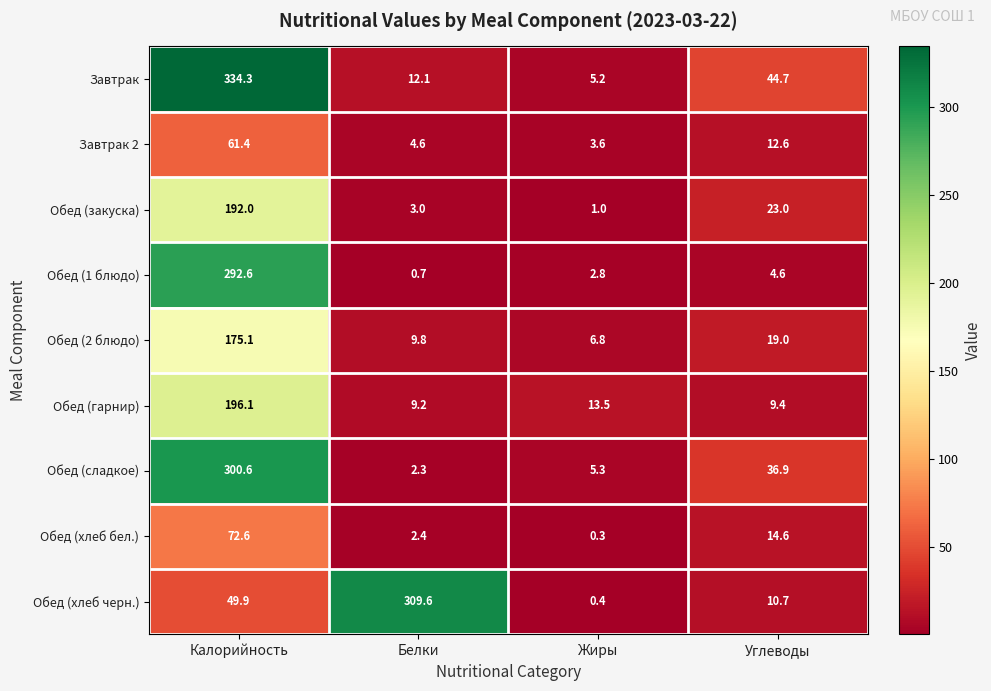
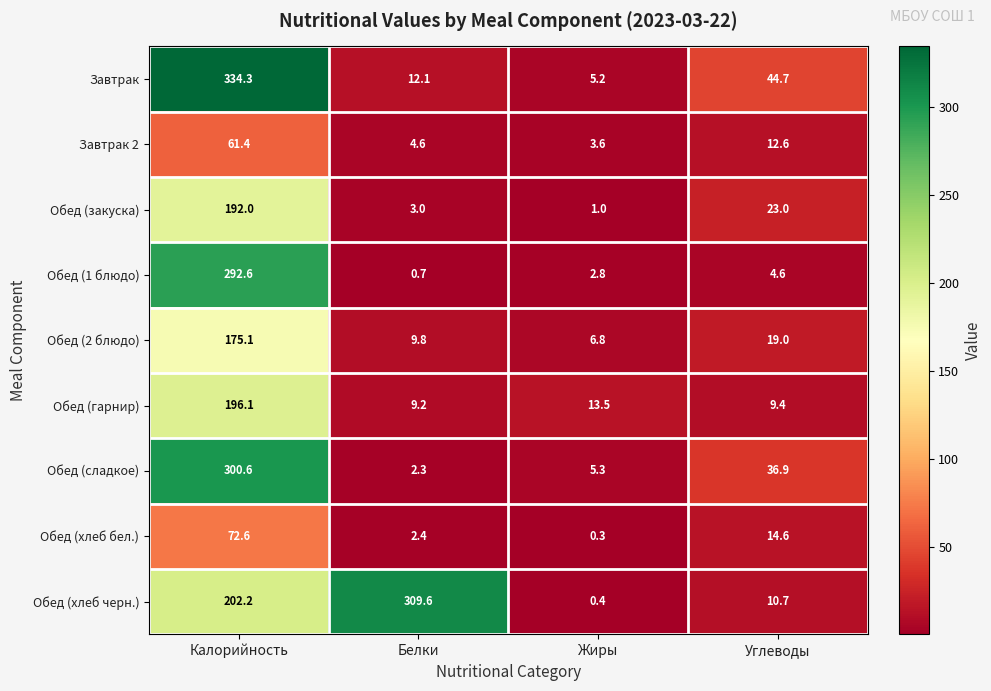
Обед (хлеб черн.), Калорийность: 49.9 -> 202.2
